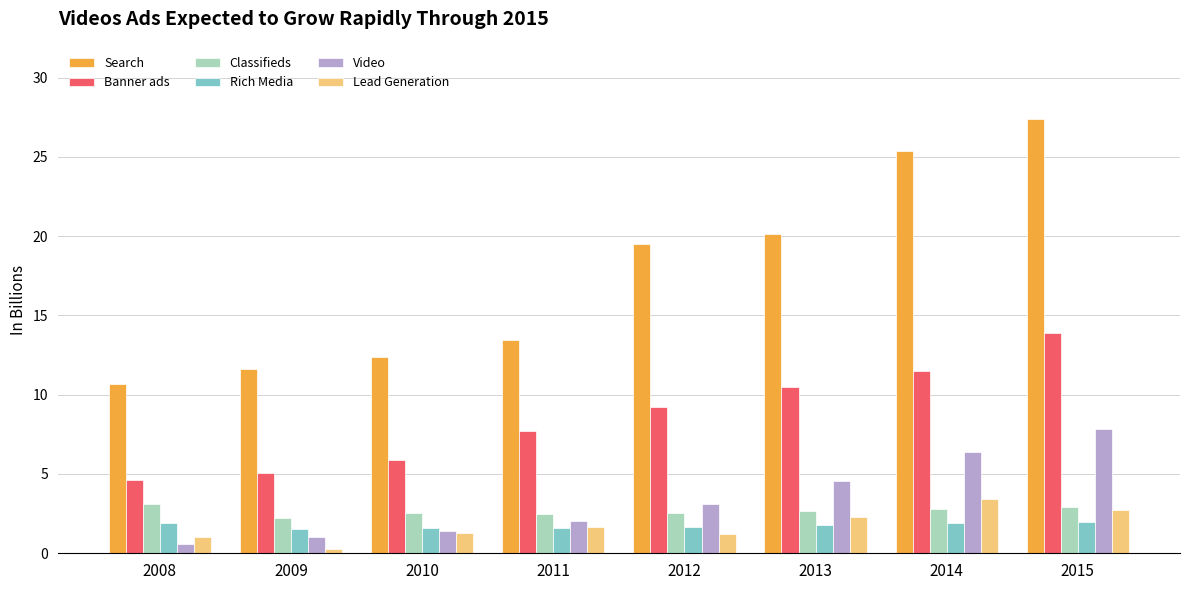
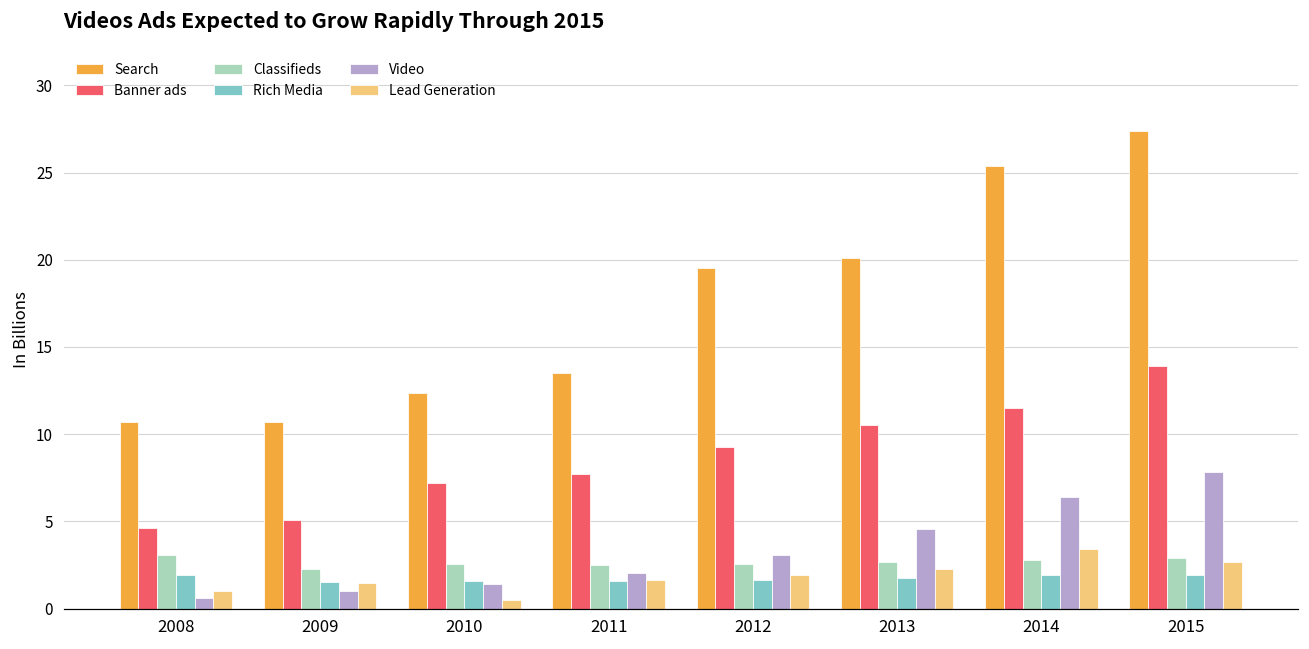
Search, 2009: 11.6 -> 10.7
Lead Generation, 2009: 0.3 -> 1.5
Banner ads, 2010: 5.9 -> 7.2
Lead Generation, 2010: 1.3 -> 0.5
Lead Generation, 2012: 1.2 -> 1.9
